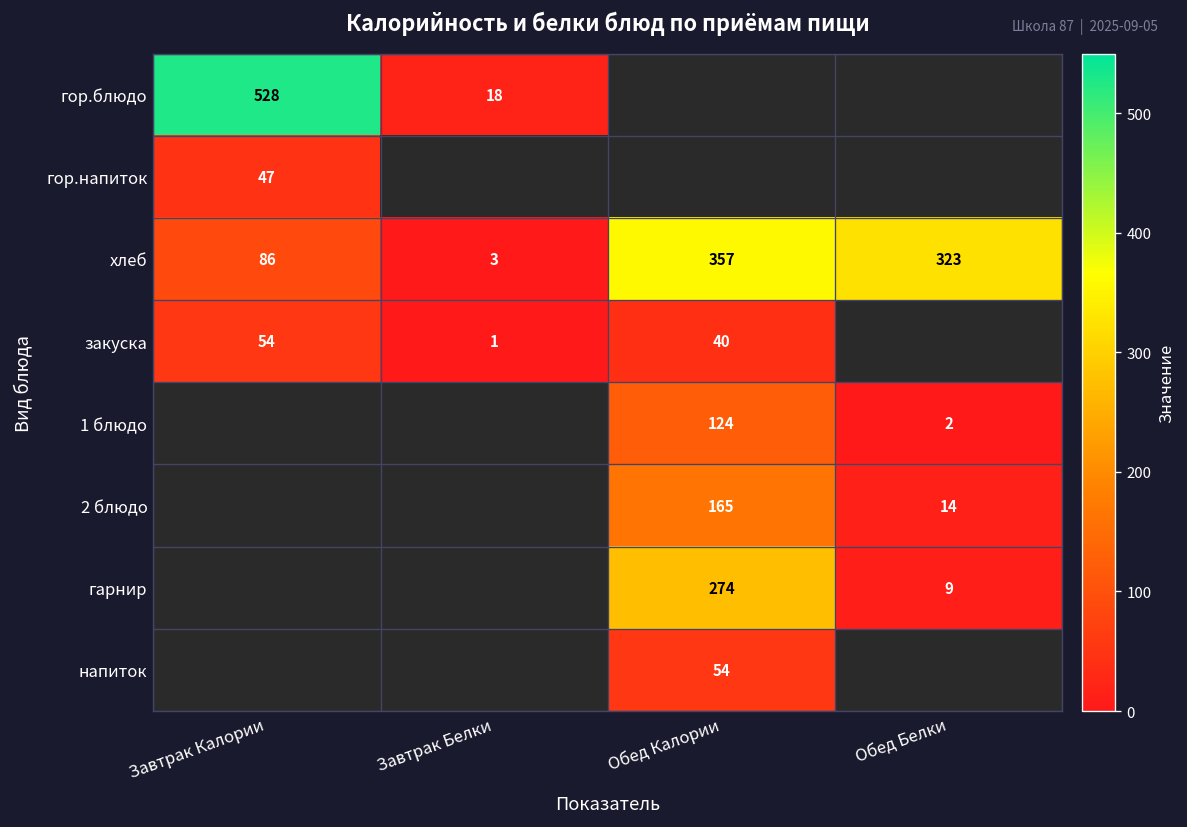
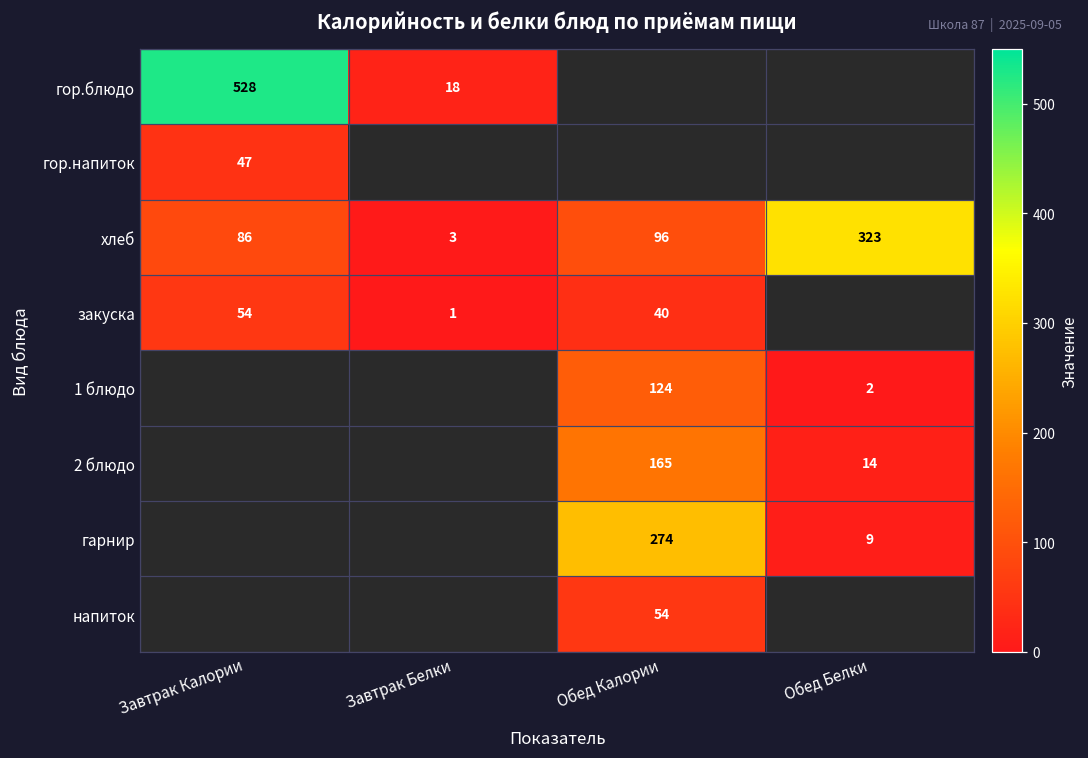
хлеб, Обед Калории: 357 -> 96
